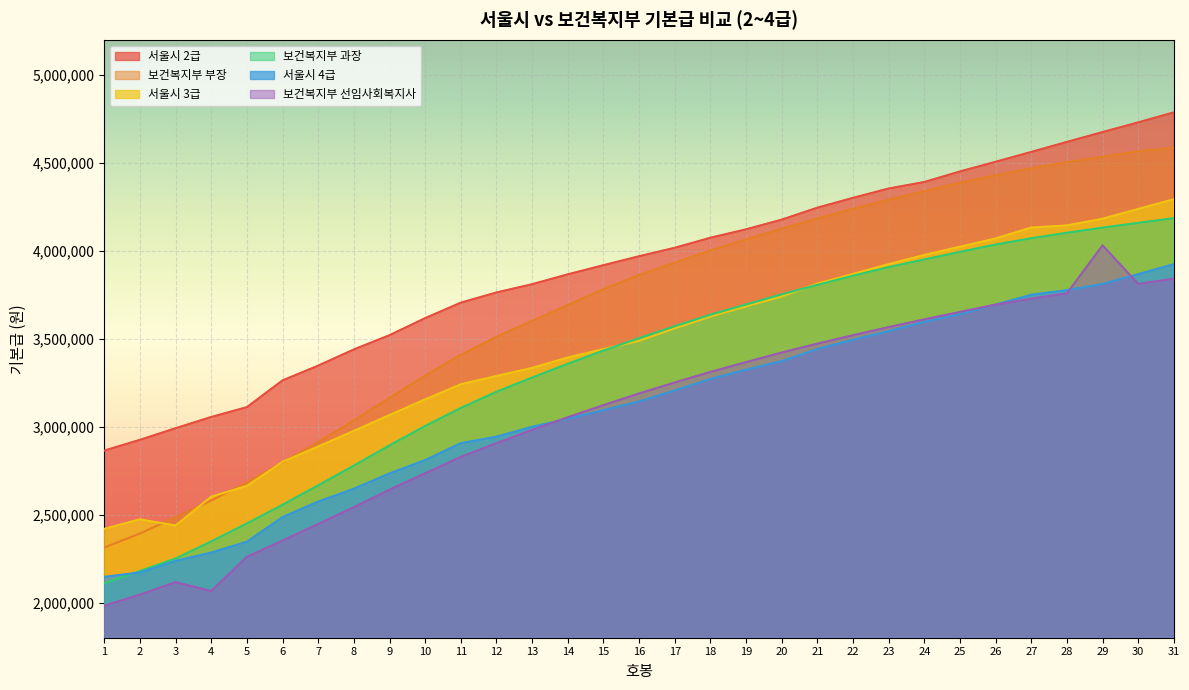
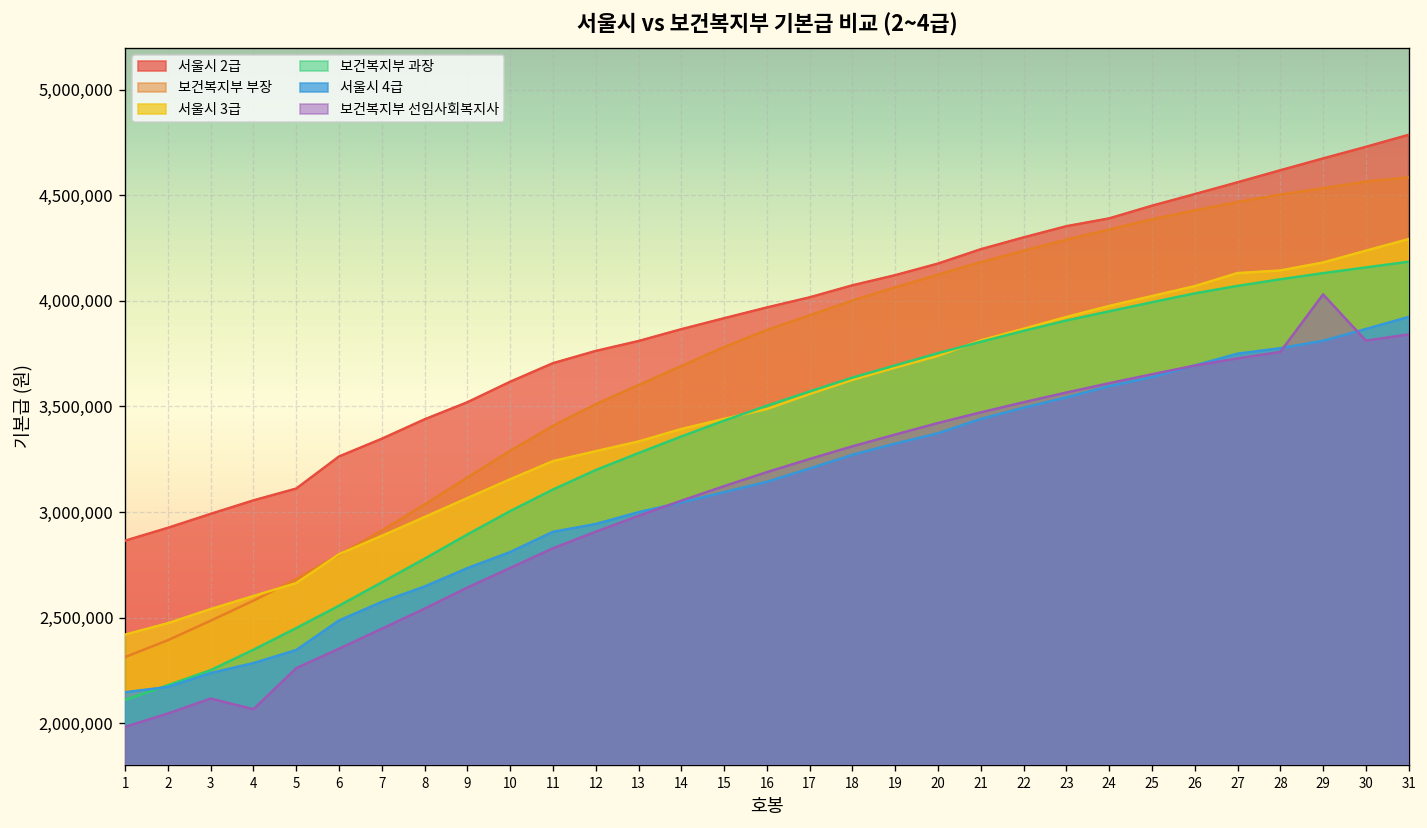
서울시 3급, 3: 2,440,000 -> 2,540,000
